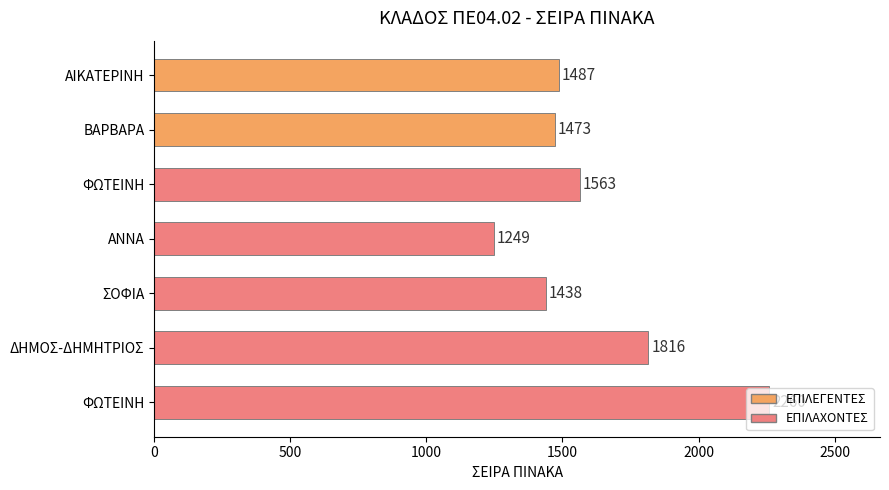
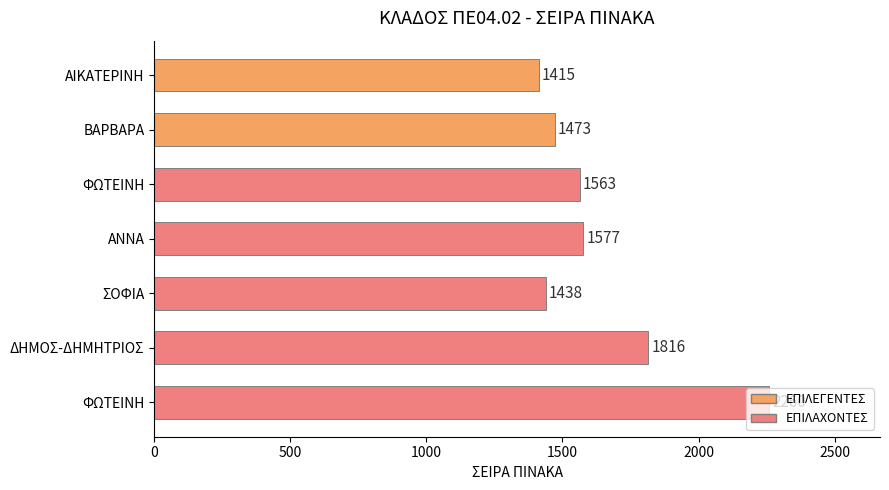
ΑΙΚΑΤΕΡΙΝΗ: 1487 -> 1415
ΑΝΝΑ: 1249 -> 1577
